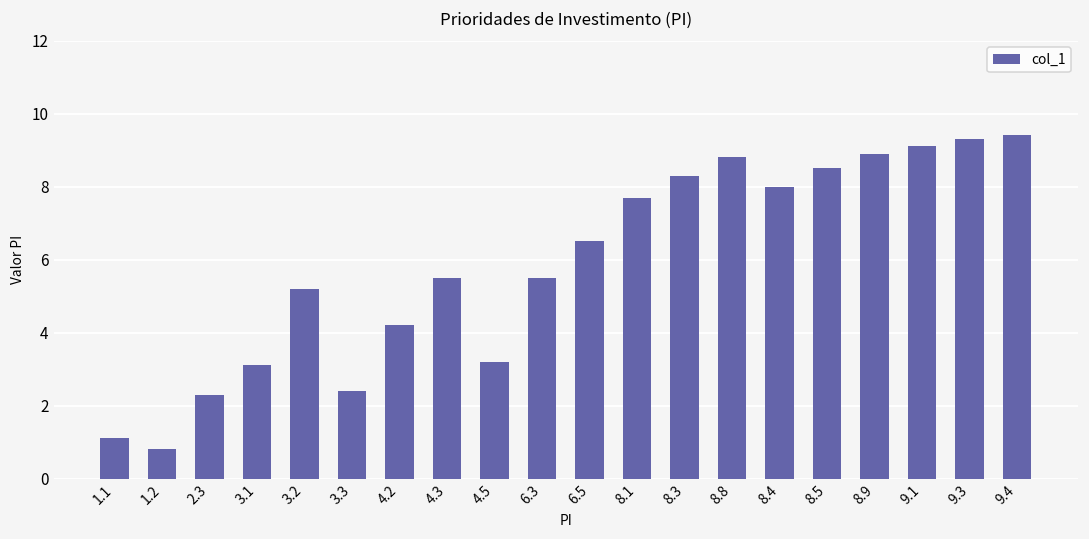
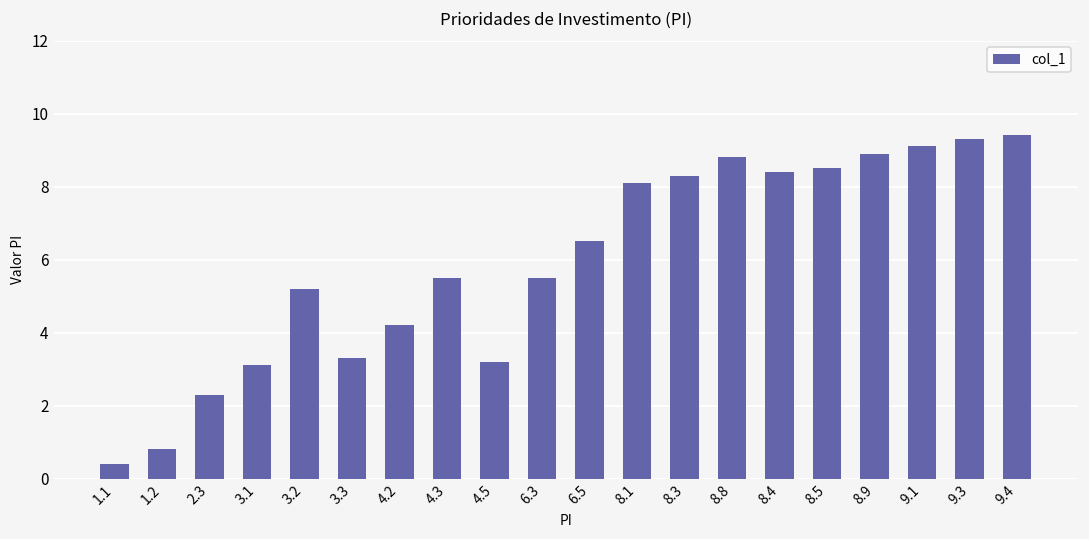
1.1: 1.1 -> 0.4
3.3: 2.4 -> 3.3
8.1: 7.7 -> 8.1
8.4: 8.0 -> 8.4
